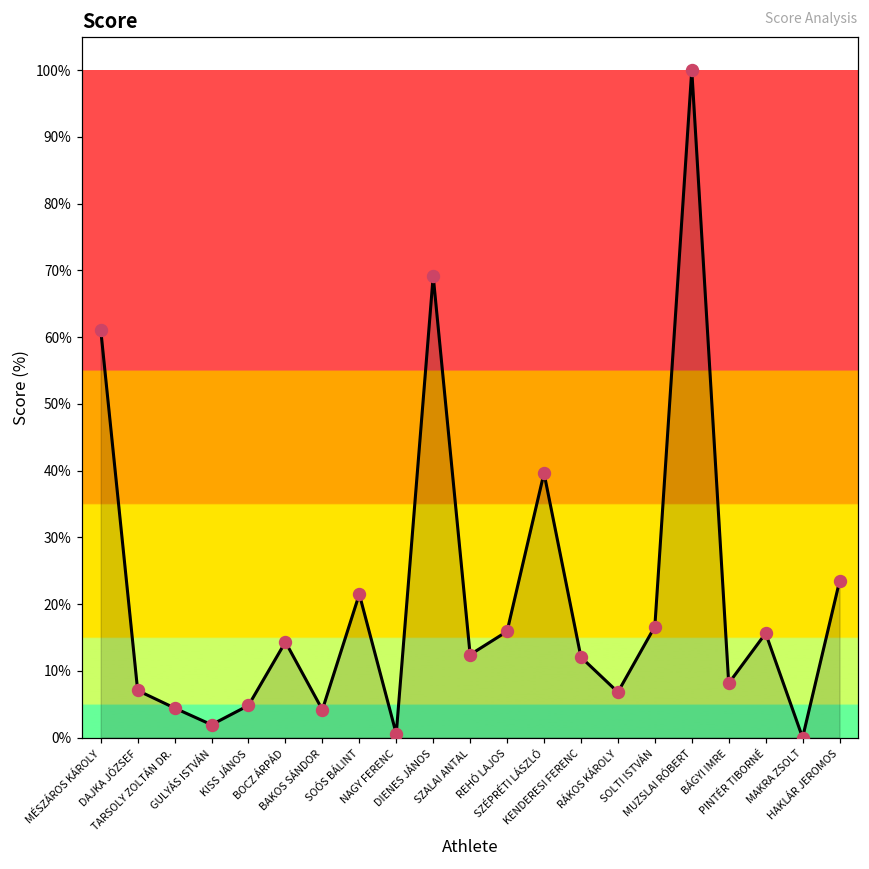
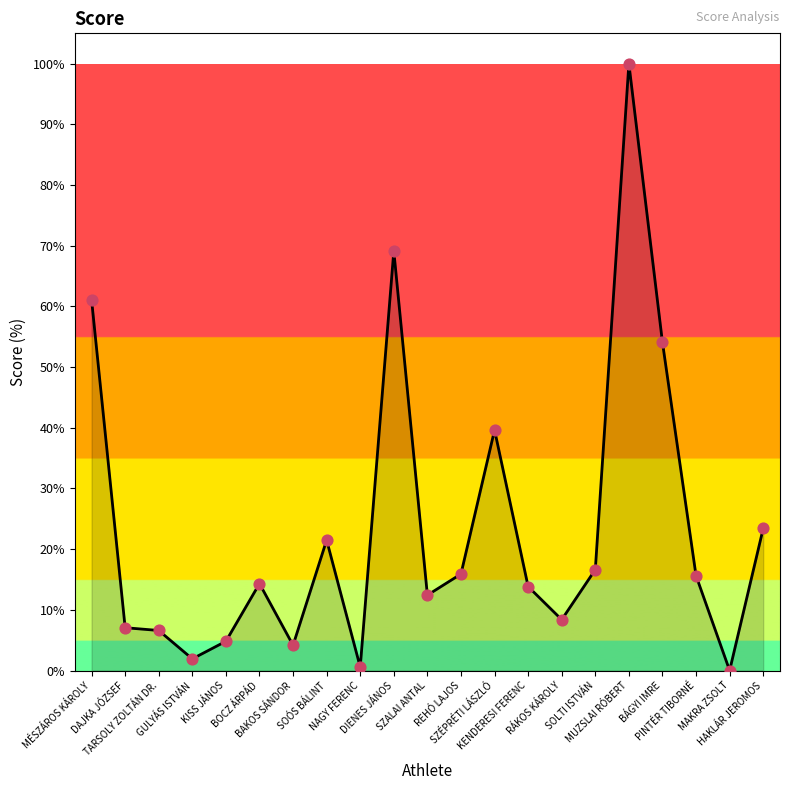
TARSOLY ZOLTÁN DR.: 4% -> 7%
KENDERESI FERENC: 12% -> 14%
RÁKOS KÁROLY: 7% -> 8%
BÁGYI IMRE: 8% -> 54%
